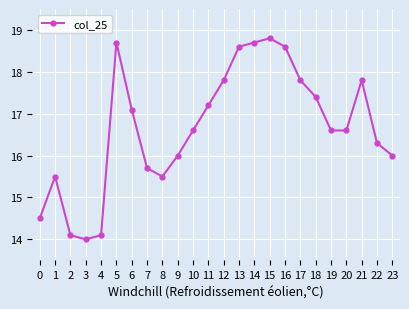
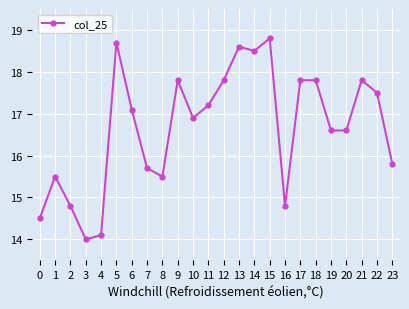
2: 14.1 -> 14.8
9: 16.0 -> 17.8
10: 16.6 -> 16.9
14: 18.7 -> 18.5
16: 18.6 -> 14.8
18: 17.4 -> 17.8
22: 16.3 -> 17.5
23: 16.0 -> 15.8
